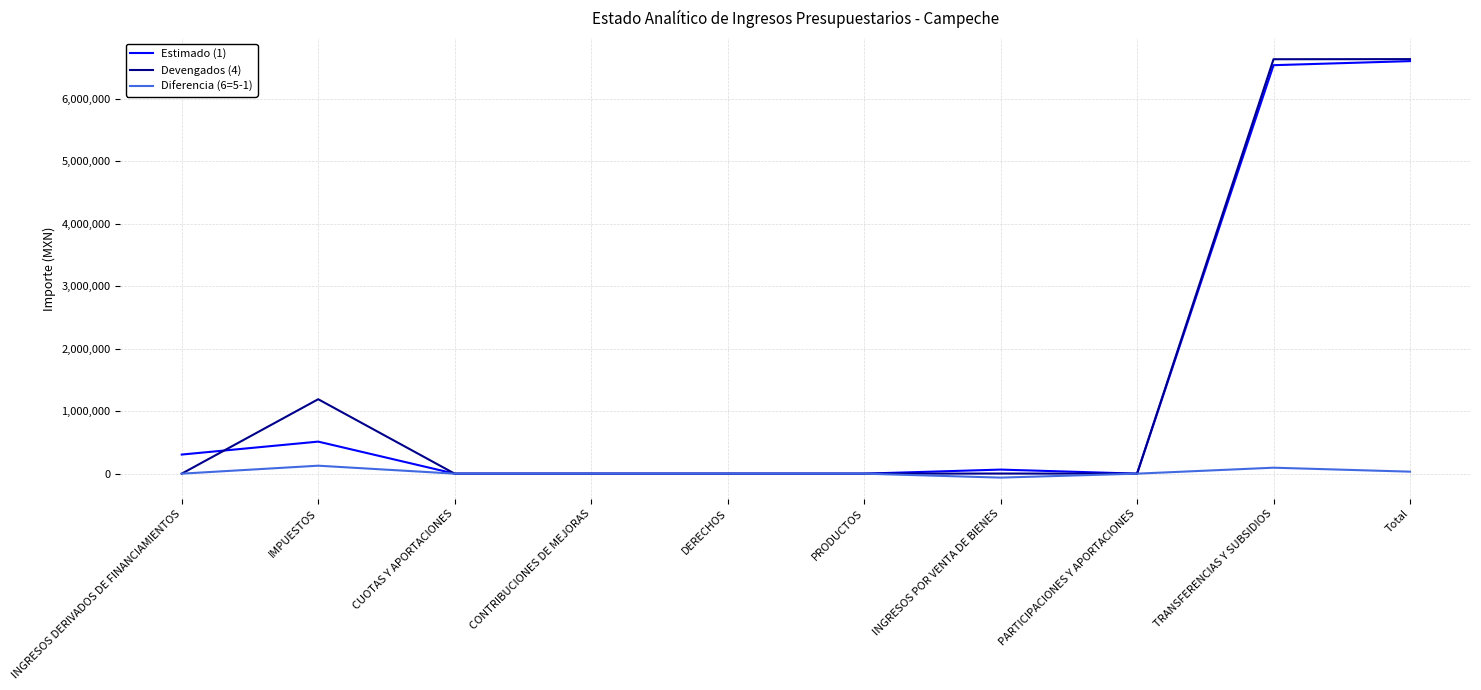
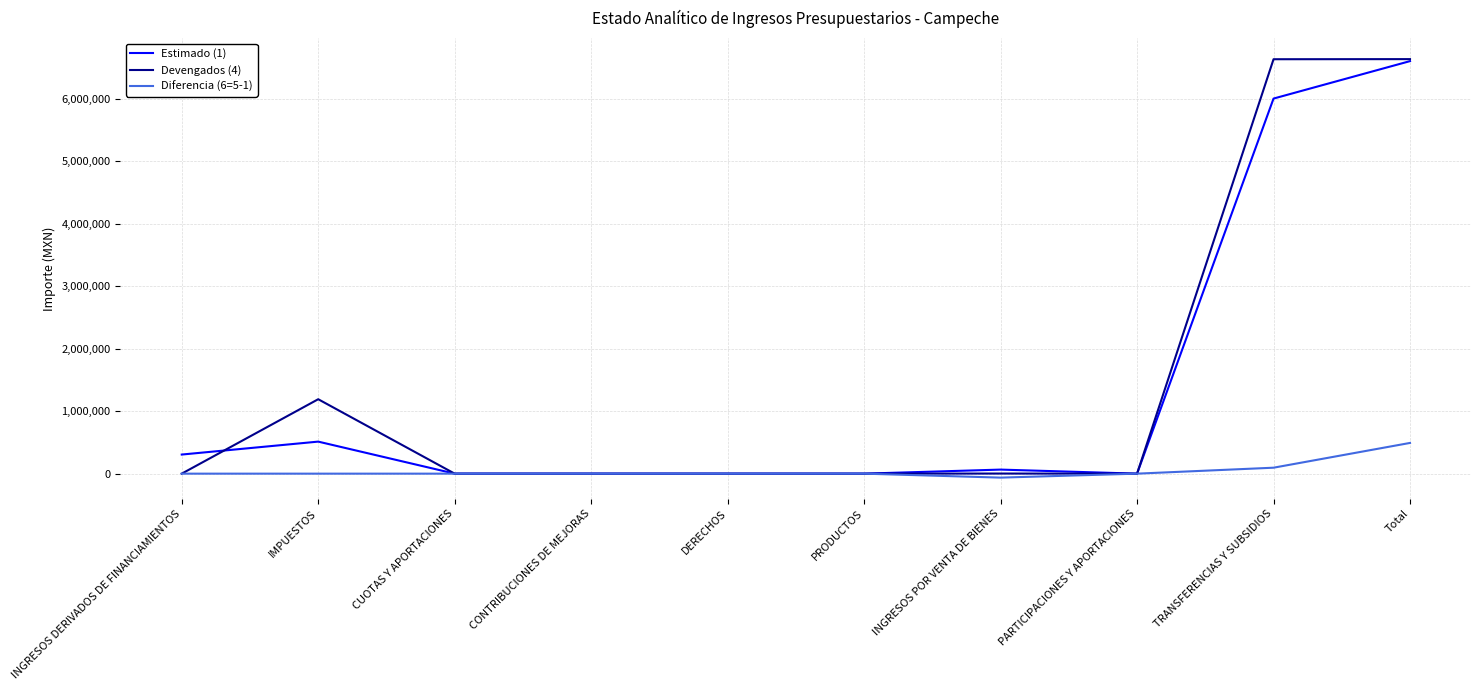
Diferencia (6=5-1), IMPUESTOS: 100,000 -> 0
Estimado (1), TRANSFERENCIAS Y SUBSIDIOS: 6,500,000 -> 6,000,000
Diferencia (6=5-1), Total: 0 -> 500,000
